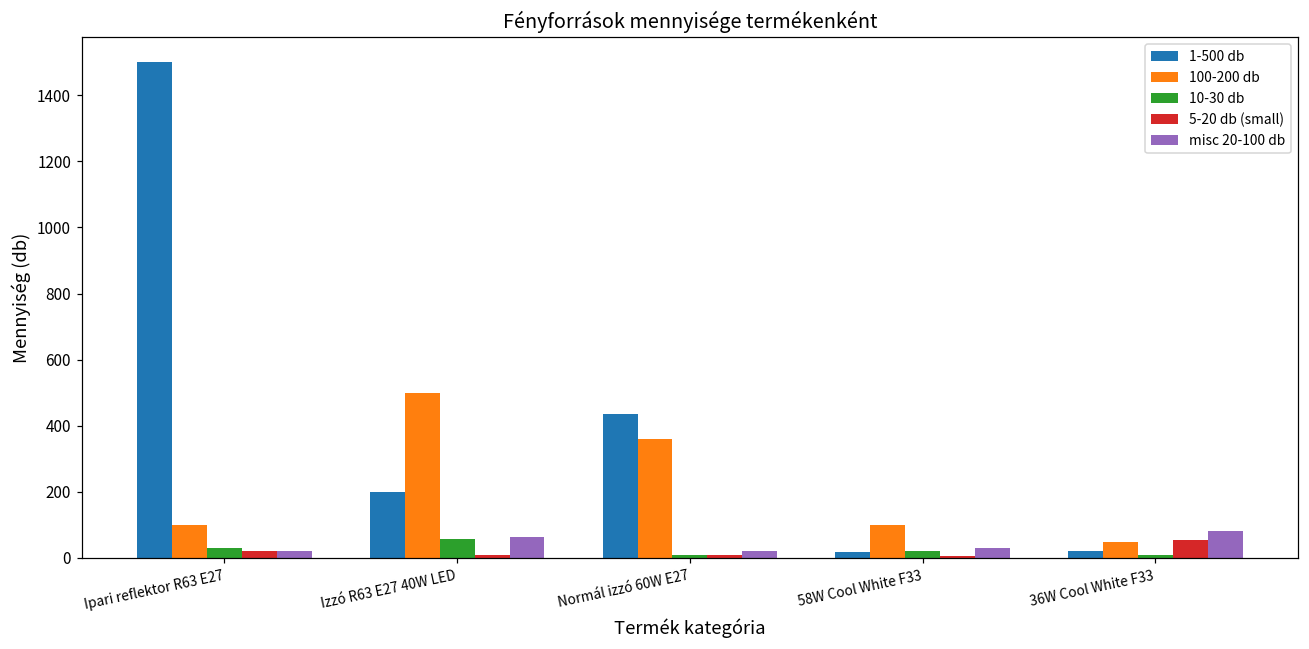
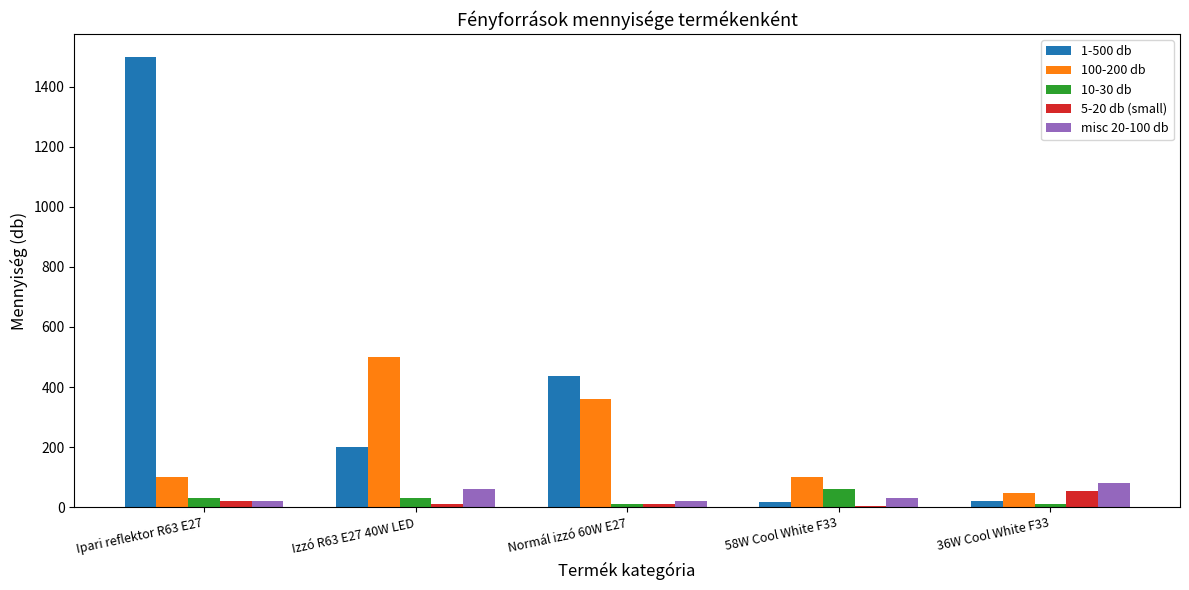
10-30 db, Izzó R63 E27 40W LED: 60 -> 30
10-30 db, 58W Cool White F33: 20 -> 60
